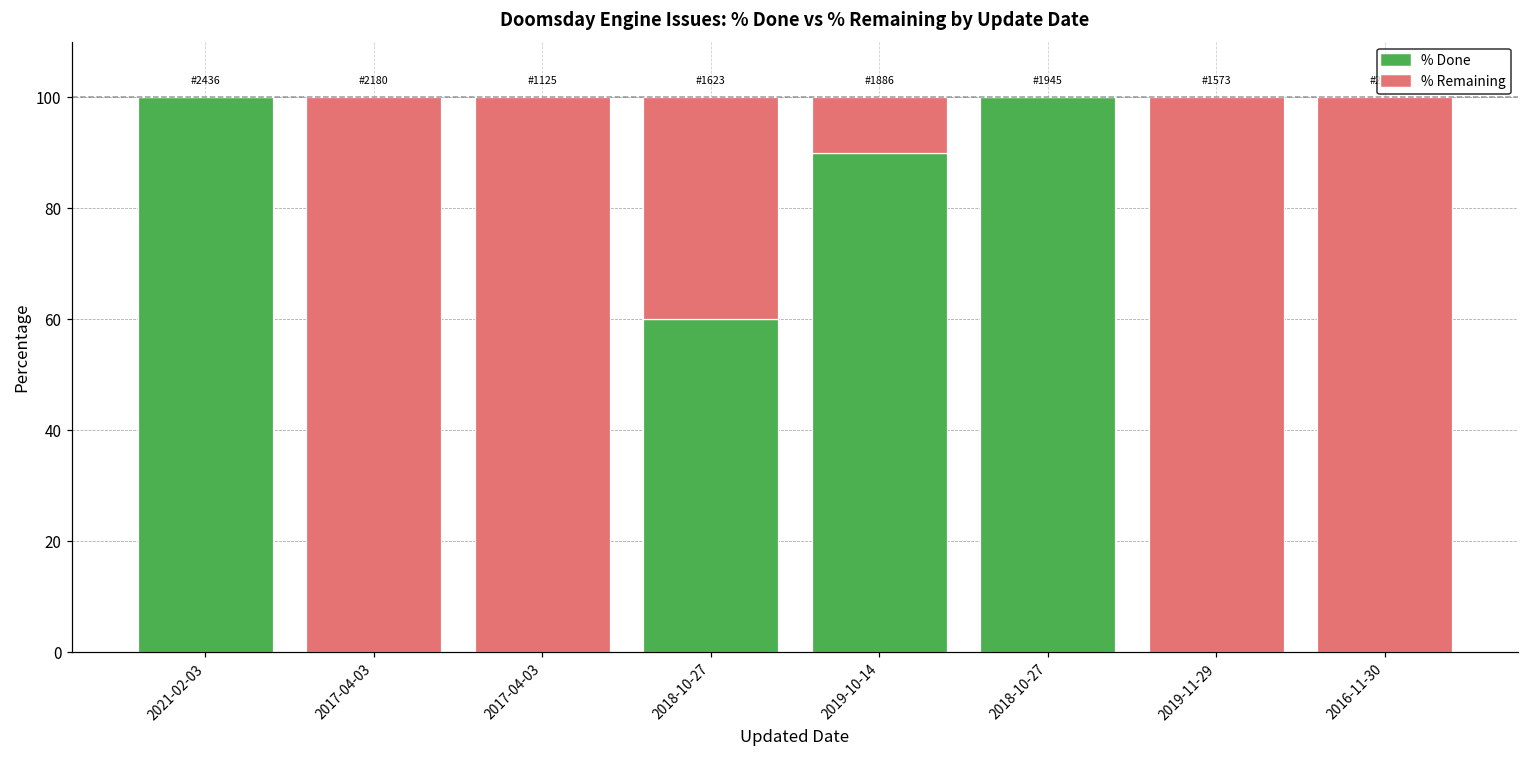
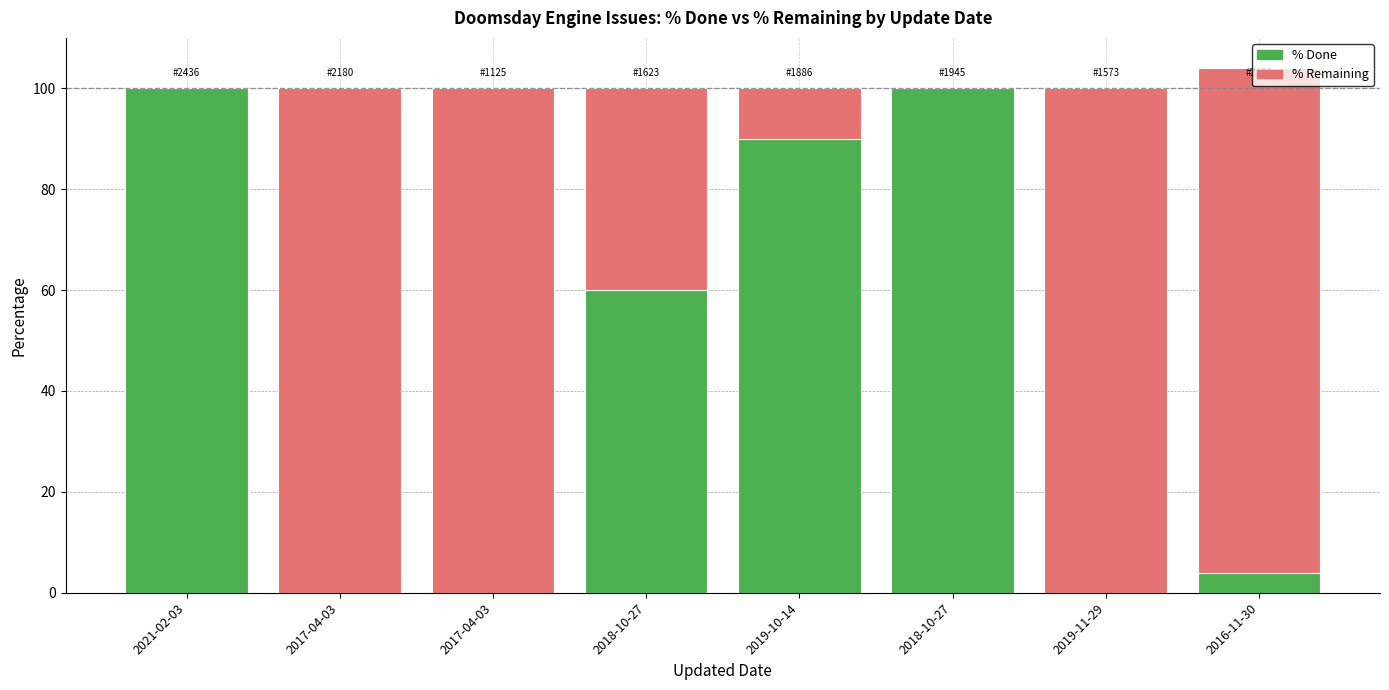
% Done, 2016-11-30: 0 -> 4
